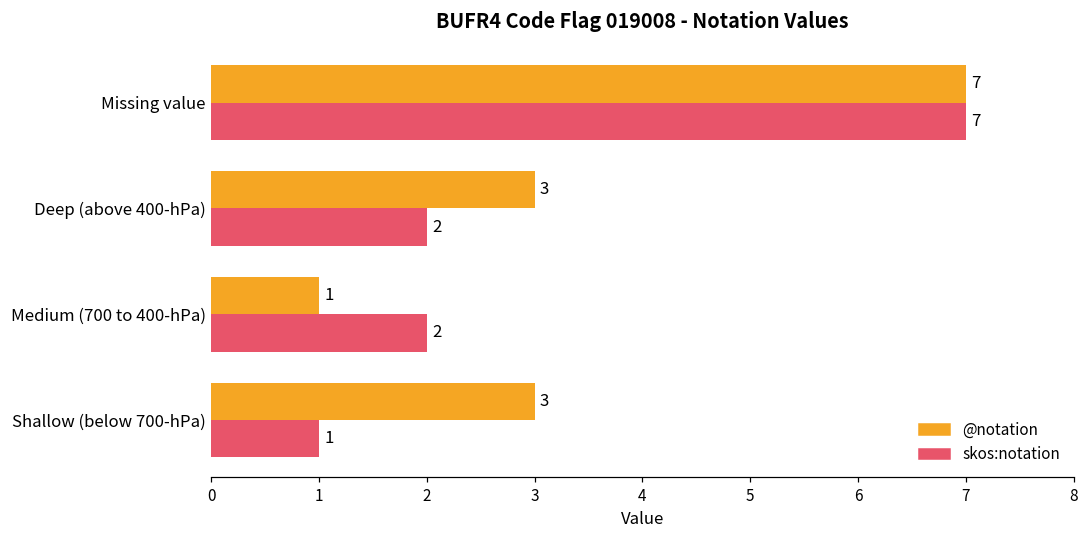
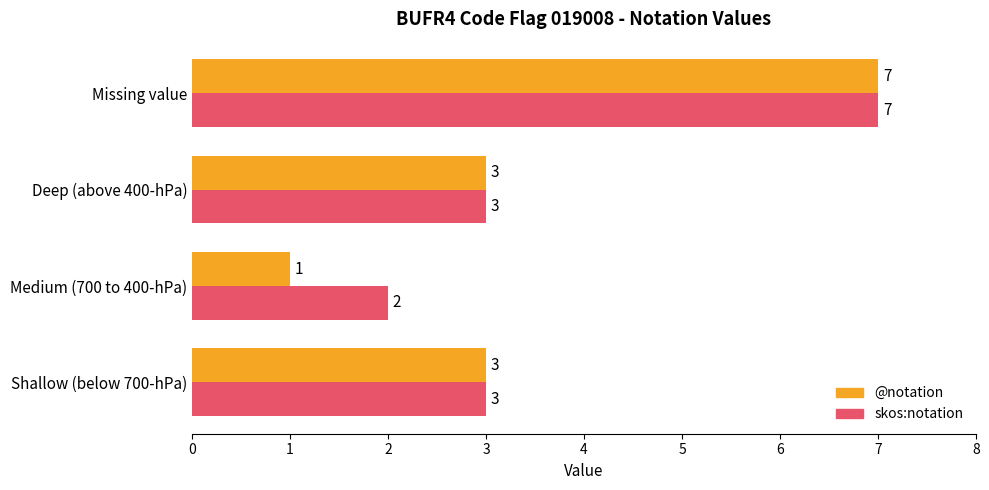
skos:notation, Deep (above 400-hPa): 2 -> 3
skos:notation, Shallow (below 700-hPa): 1 -> 3
